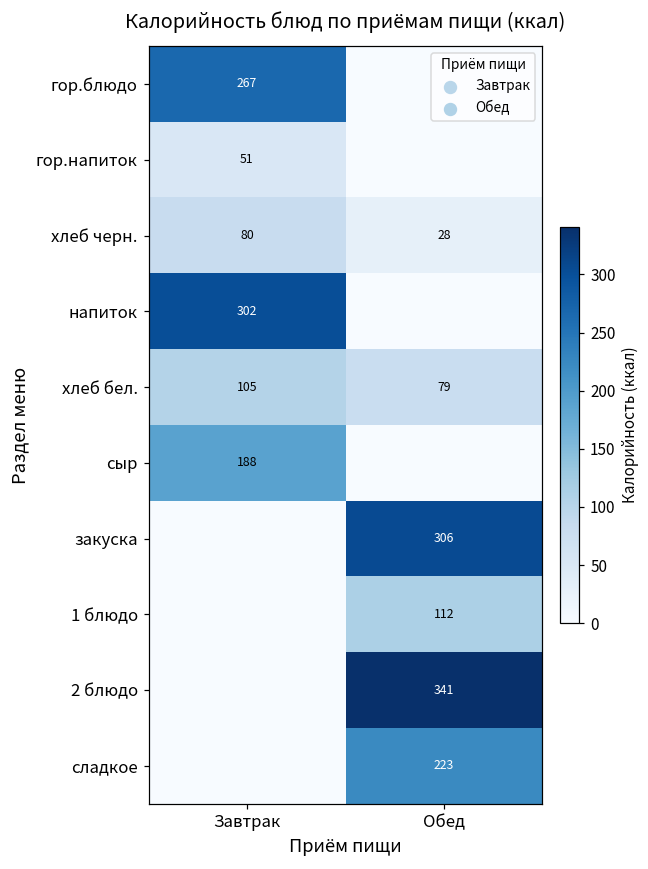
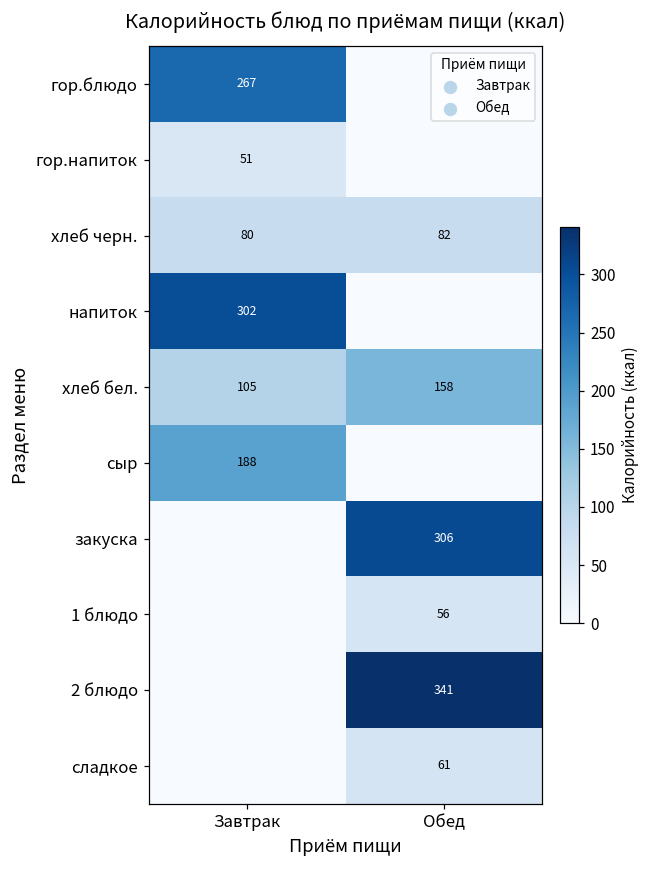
хлеб черн., Обед: 28 -> 82
хлеб бел., Обед: 79 -> 158
1 блюдо, Обед: 112 -> 56
сладкое, Обед: 223 -> 61
